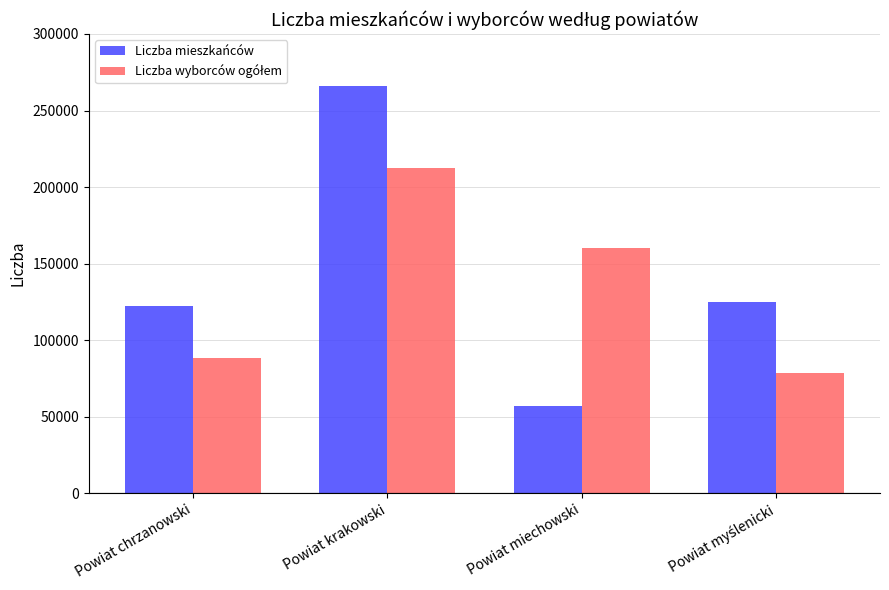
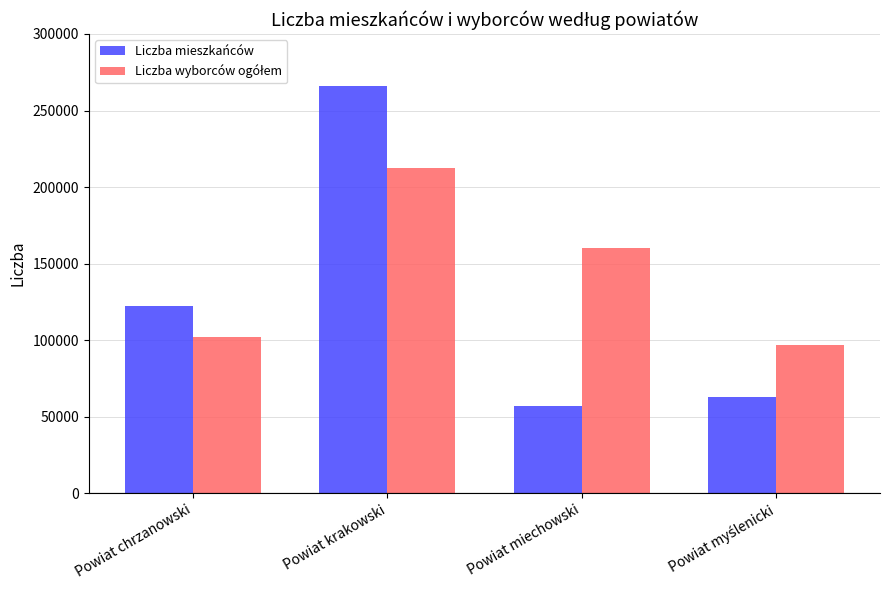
Liczba wyborców ogółem, Powiat chrzanowski: 88000 -> 102000
Liczba mieszkańców, Powiat myślenicki: 125000 -> 63000
Liczba wyborców ogółem, Powiat myślenicki: 78000 -> 97000
